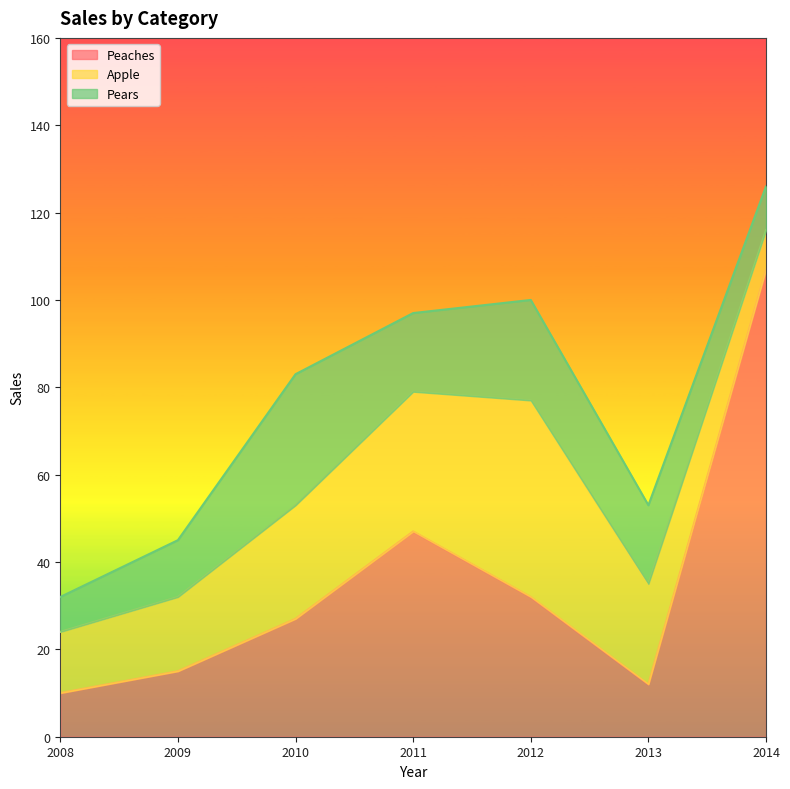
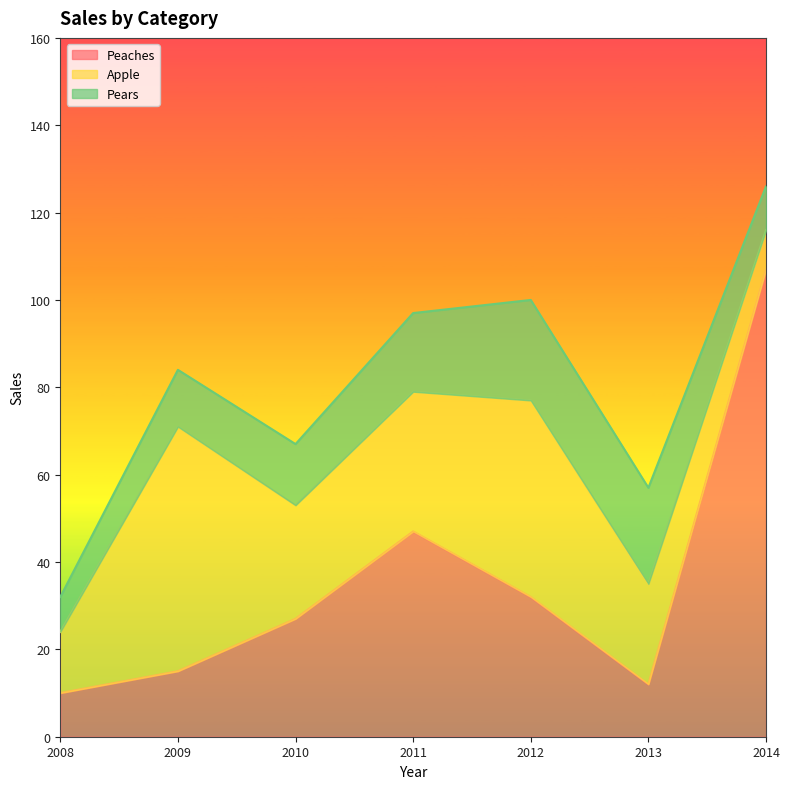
Apple, 2009: 17 -> 56
Pears, 2010: 30 -> 14
Pears, 2013: 18 -> 22
